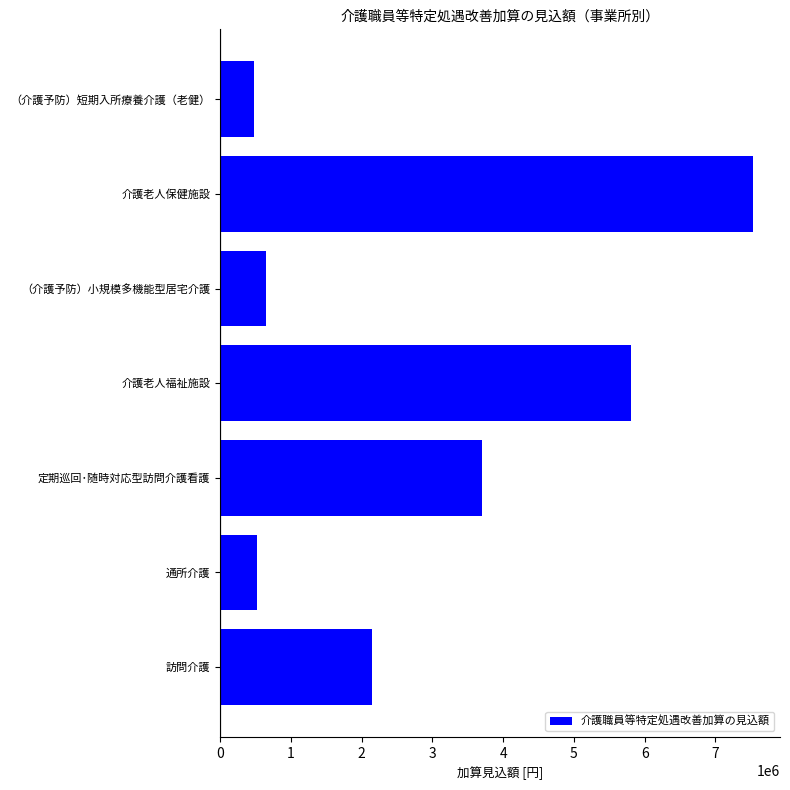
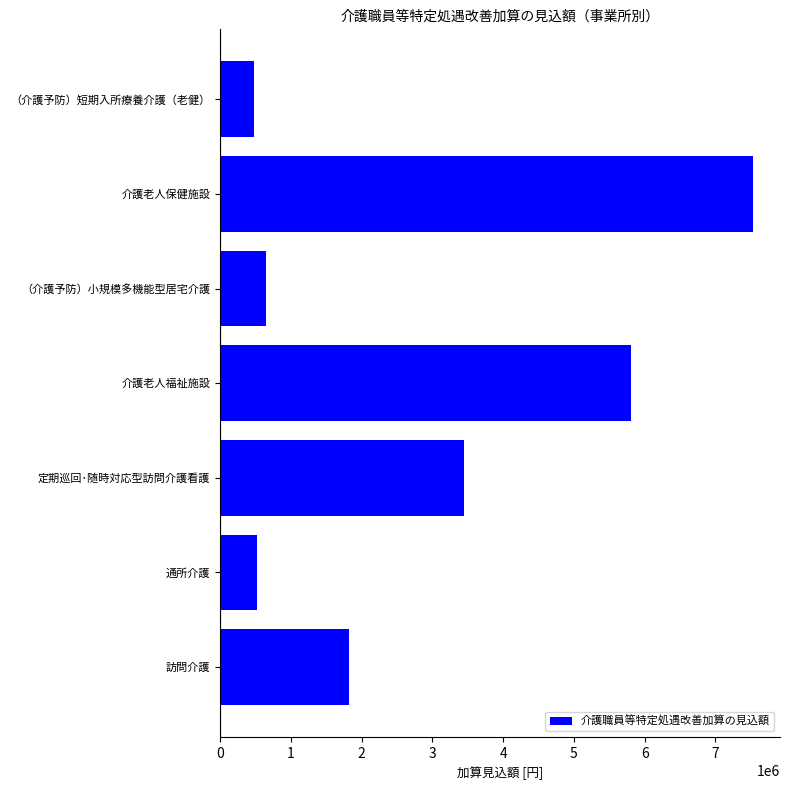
定期巡回･随時対応型訪問介護看護: 3700000 -> 3400000
訪問介護: 2200000 -> 1800000
